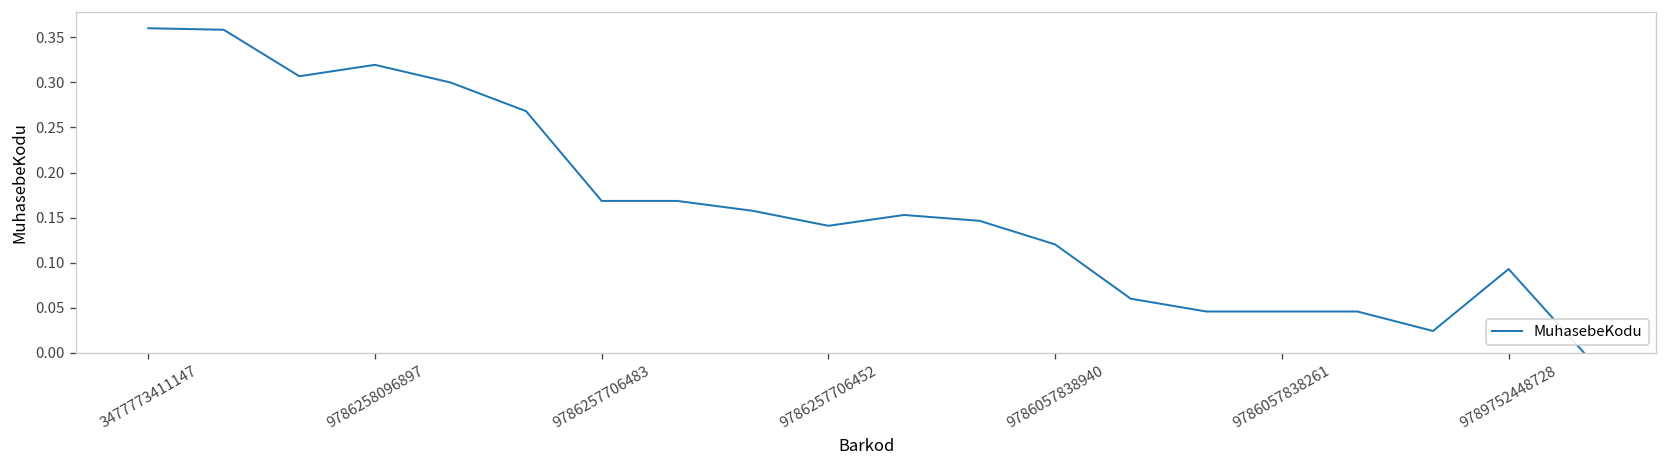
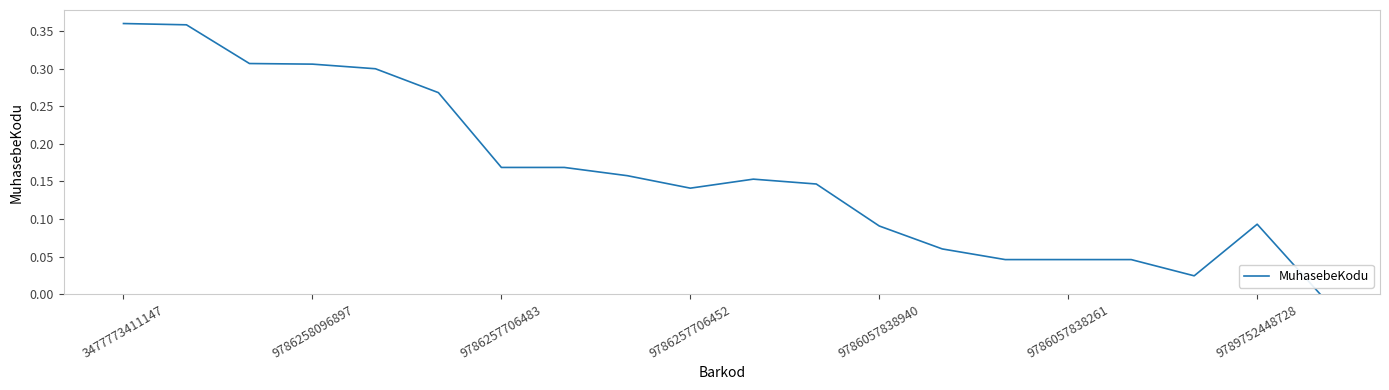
9786258096897: 0.32 -> 0.31
9786057838940: 0.12 -> 0.09
